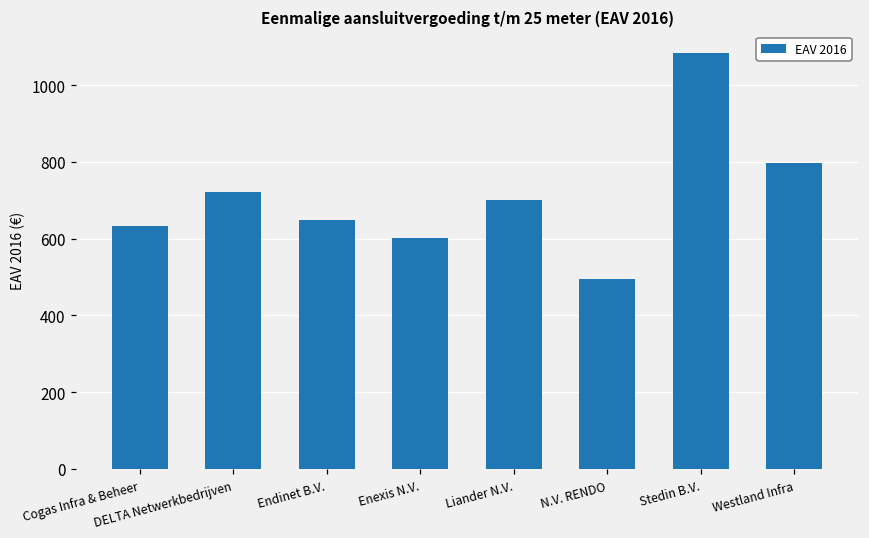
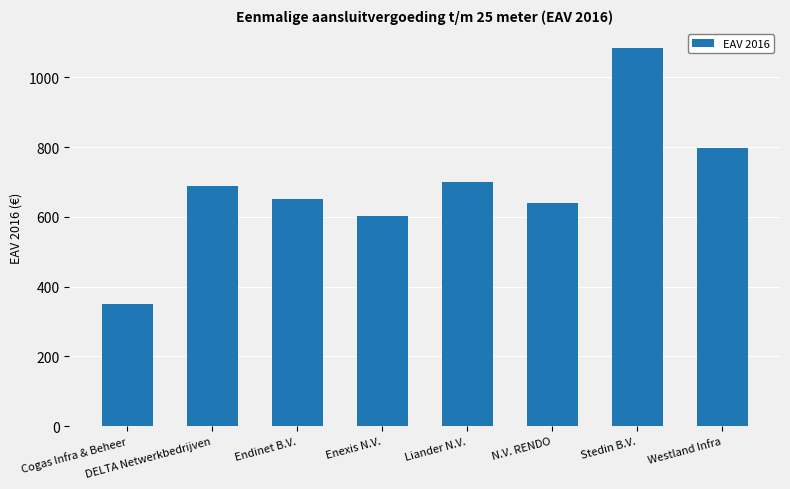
Cogas Infra & Beheer: 630 -> 350
DELTA Netwerkbedrijven: 720 -> 690
N.V. RENDO: 500 -> 640
